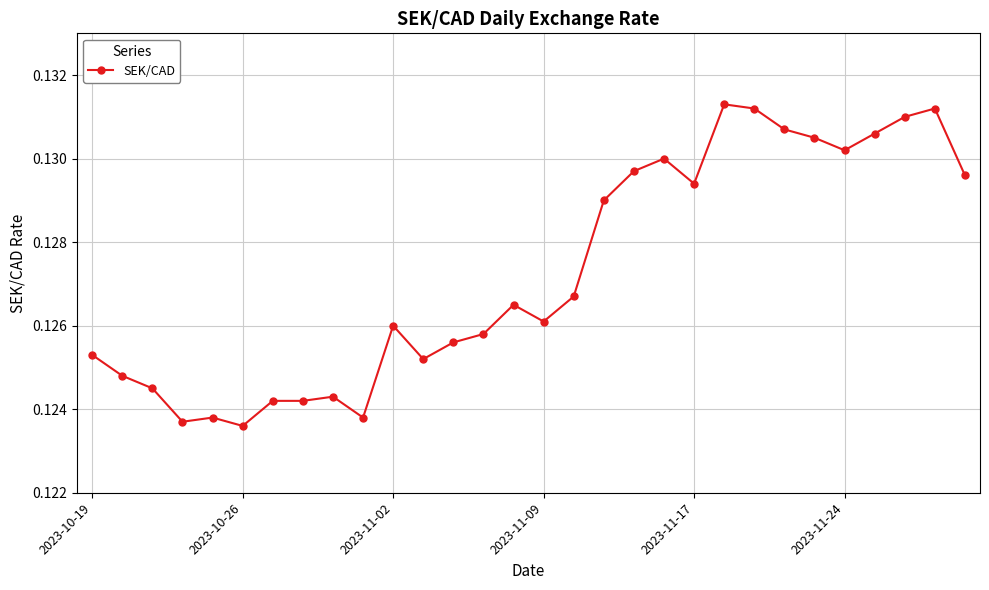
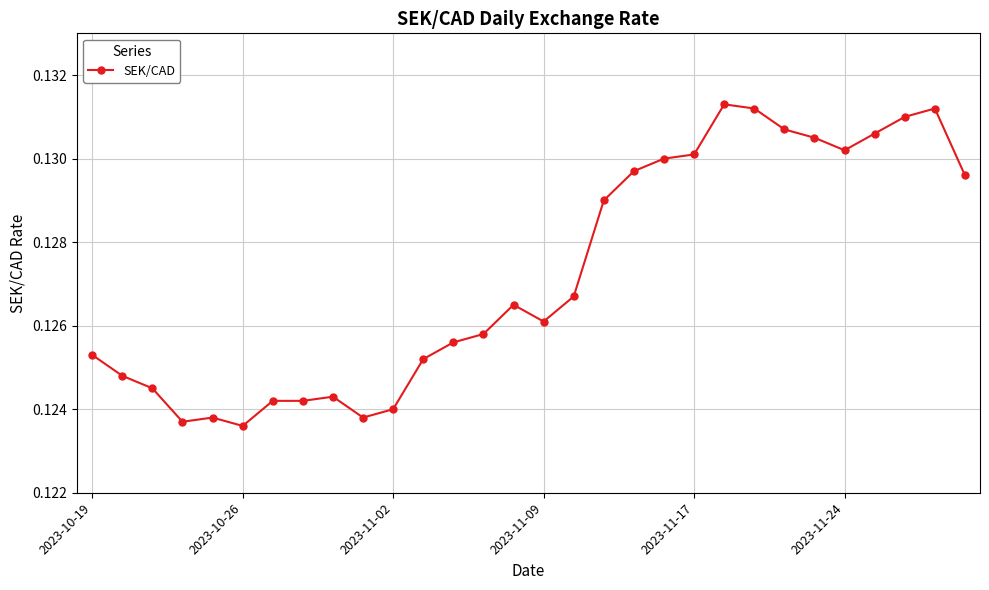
2023-11-02: 0.126 -> 0.124
2023-11-17: 0.1294 -> 0.1301
